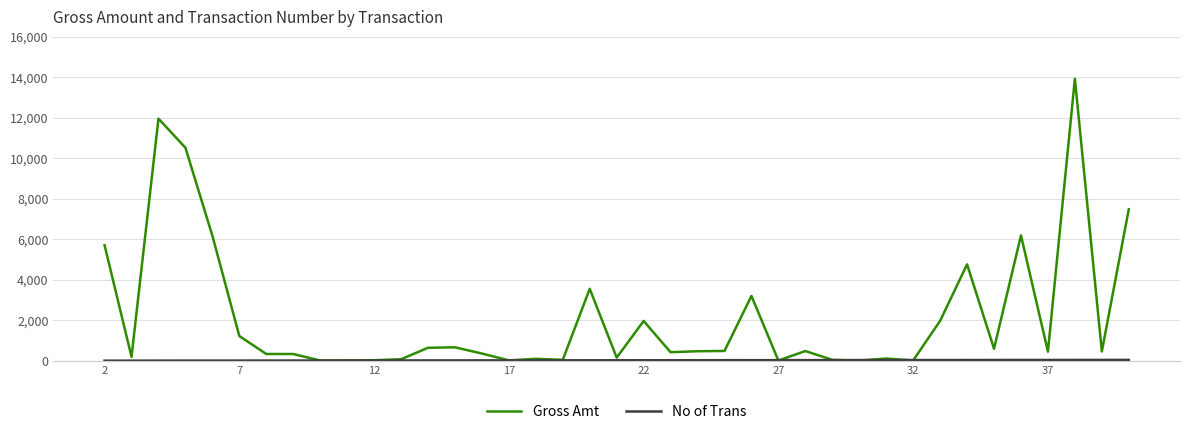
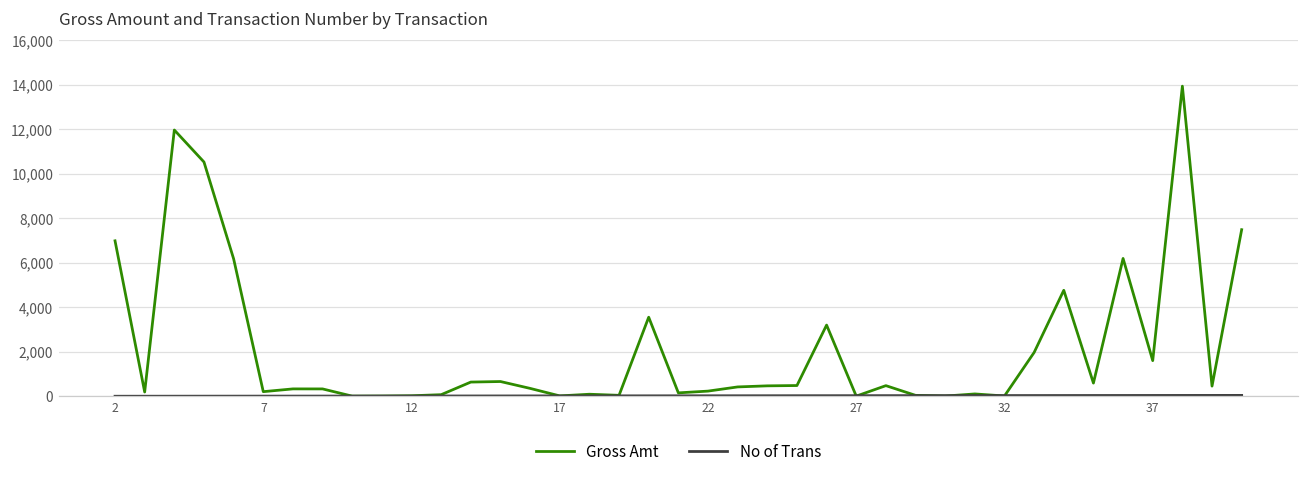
Gross Amt, 2: 5,700 -> 7,000
Gross Amt, 7: 1,200 -> 200
Gross Amt, 22: 2,000 -> 200
Gross Amt, 37: 400 -> 1,600
